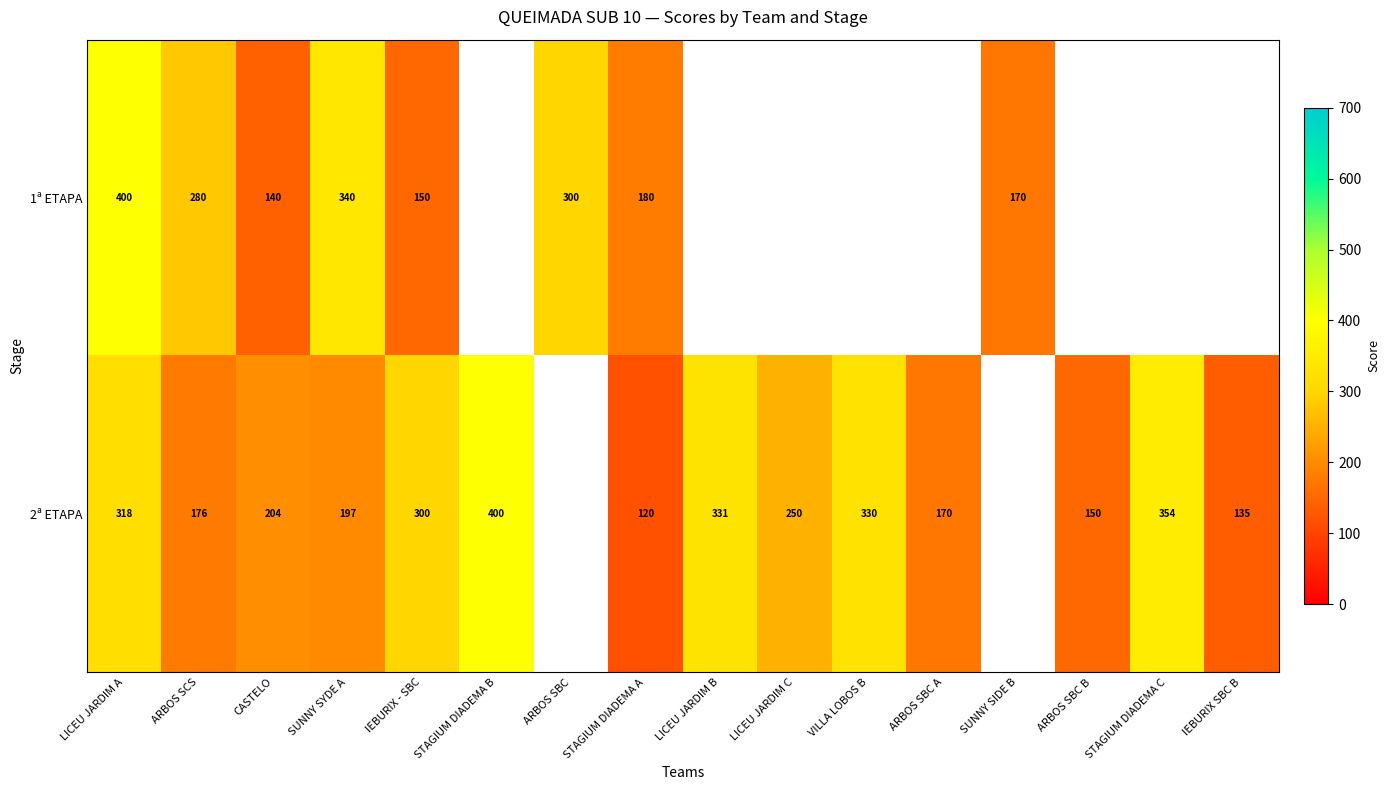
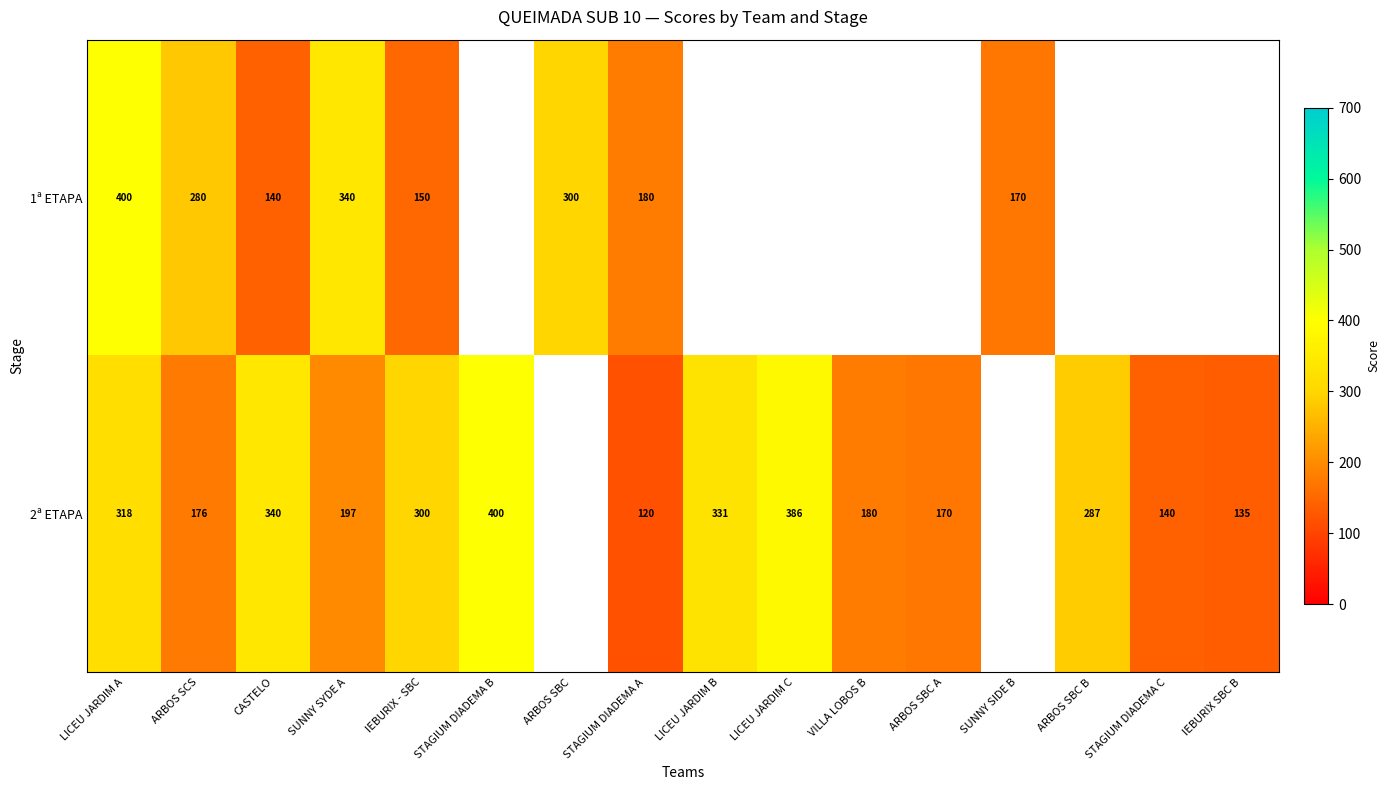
2ª ETAPA, CASTELO: 204 -> 340
2ª ETAPA, LICEU JARDIM C: 250 -> 386
2ª ETAPA, VILLA LOBOS B: 330 -> 180
2ª ETAPA, ARBOS SBC B: 150 -> 287
2ª ETAPA, STAGIUM DIADEMA C: 354 -> 140
